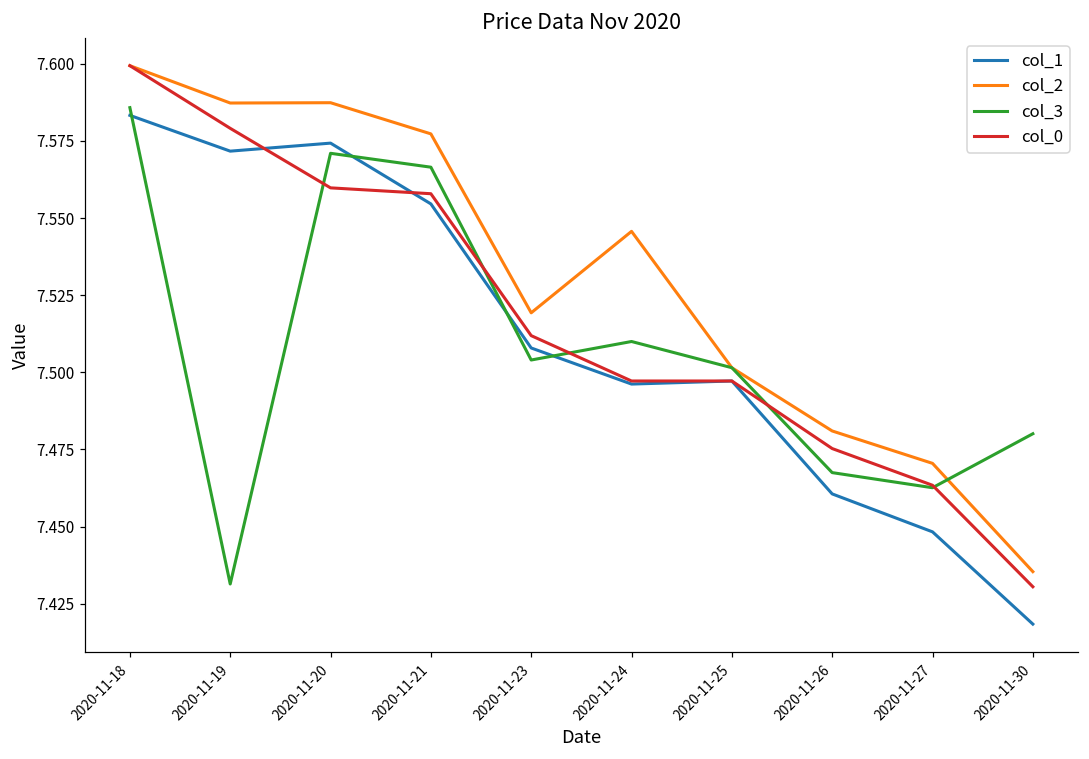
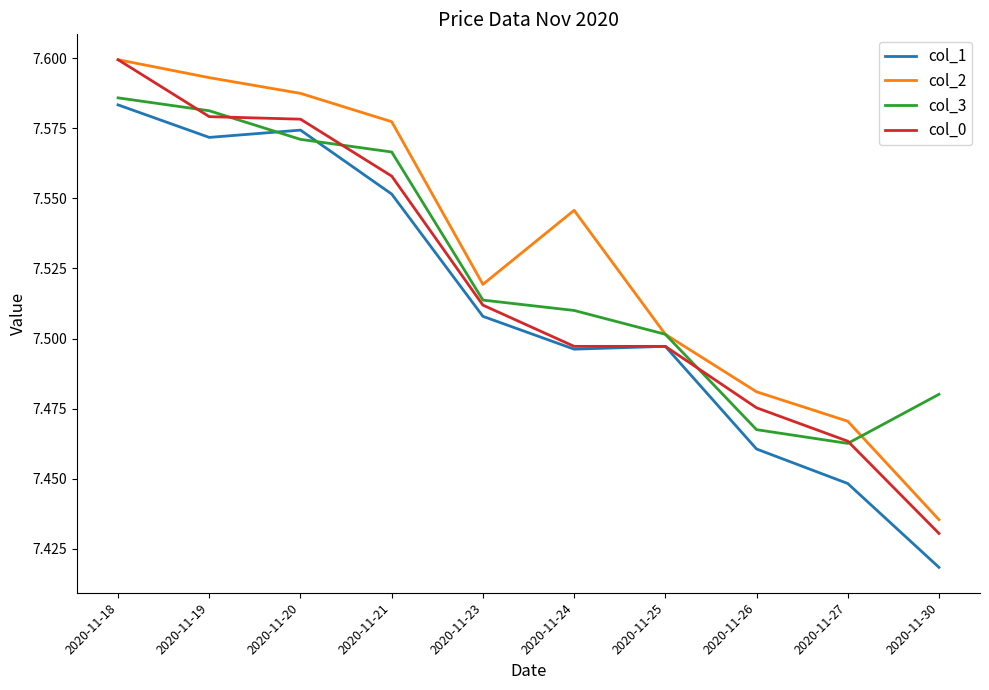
col_2, 2020-11-19: 7.587 -> 7.593
col_3, 2020-11-19: 7.431 -> 7.581
col_0, 2020-11-20: 7.560 -> 7.578
col_1, 2020-11-21: 7.555 -> 7.552
col_3, 2020-11-23: 7.504 -> 7.514
